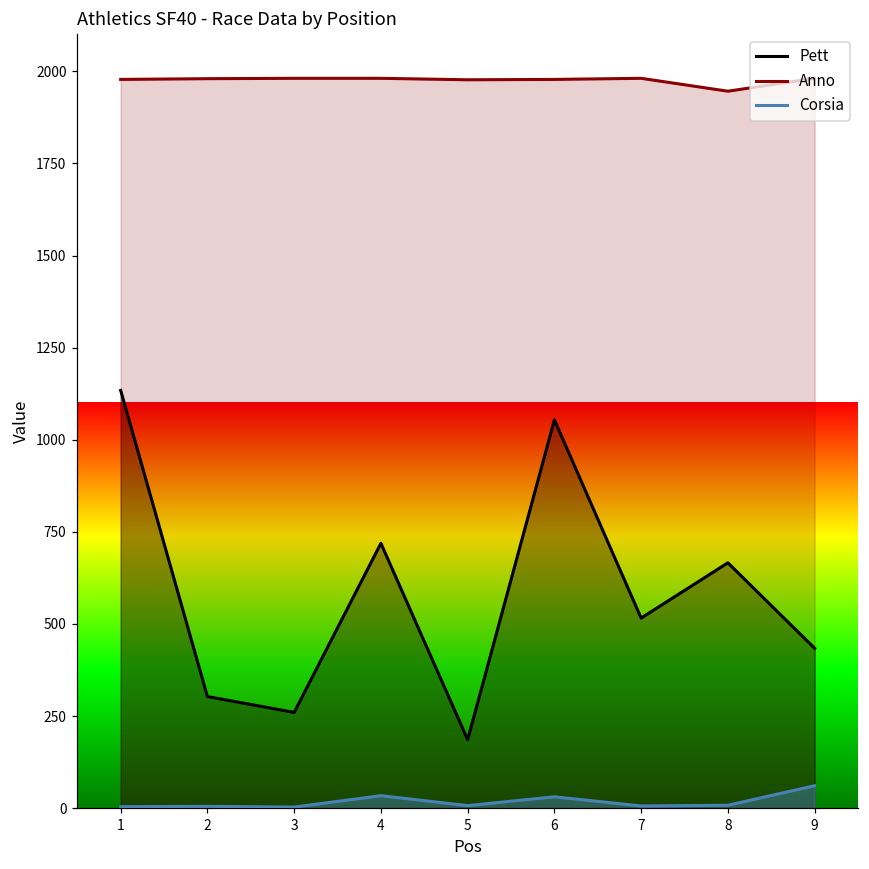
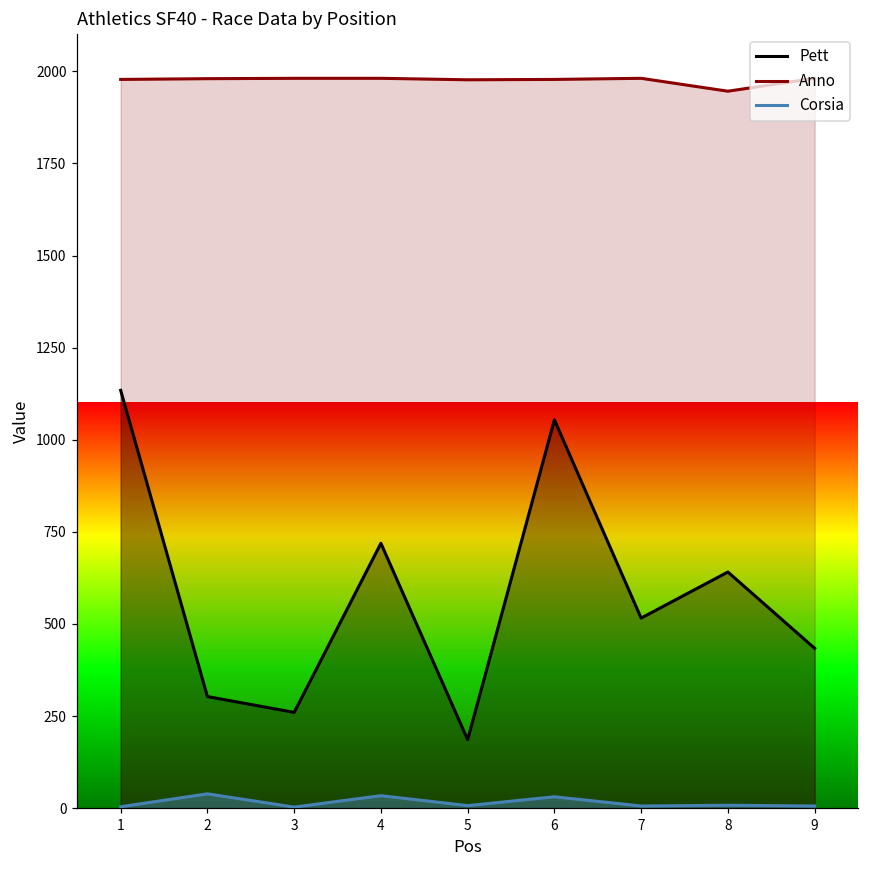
Corsia, 2: 10 -> 40
Pett, 8: 670 -> 640
Corsia, 9: 60 -> 10
